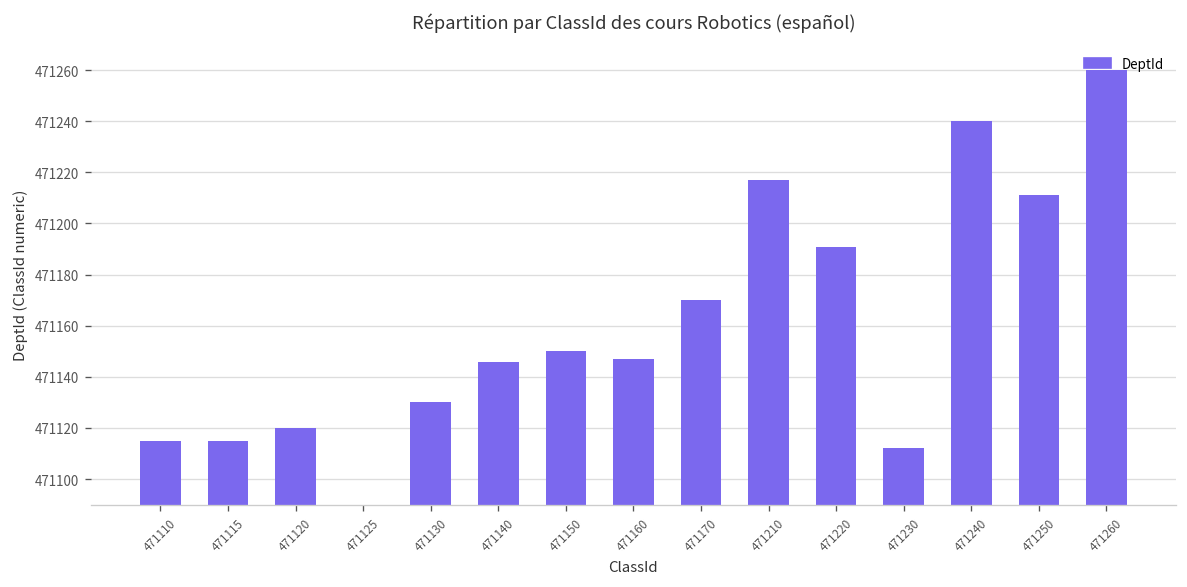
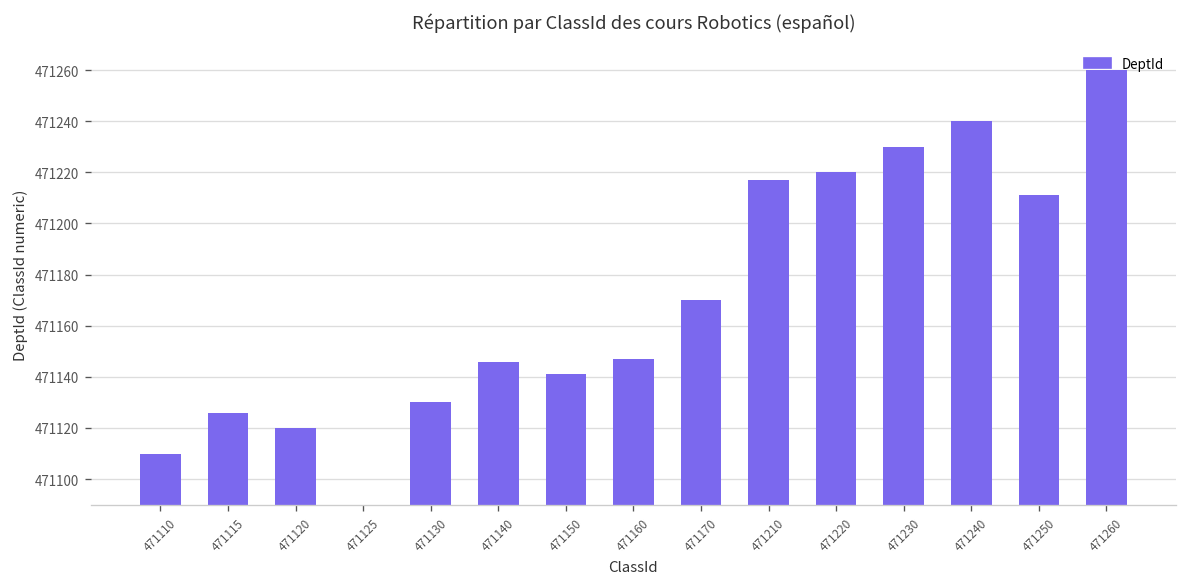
471110: 471115 -> 471110
471115: 471115 -> 471126
471150: 471150 -> 471141
471220: 471191 -> 471220
471230: 471112 -> 471230
